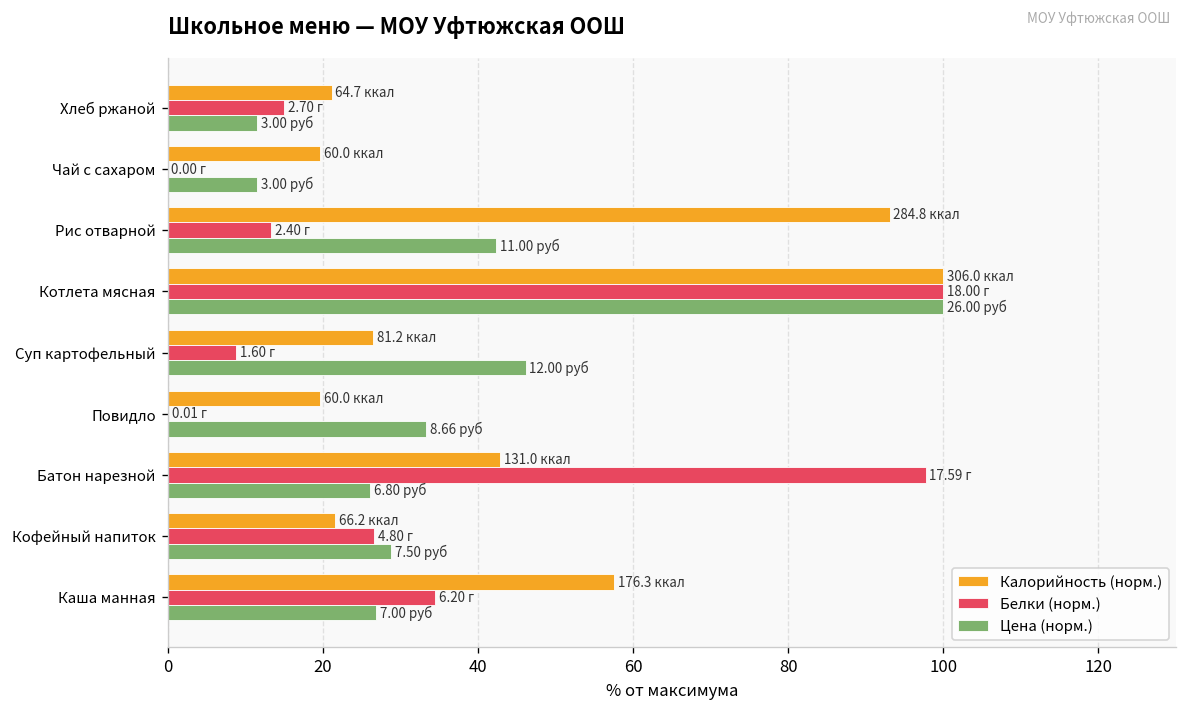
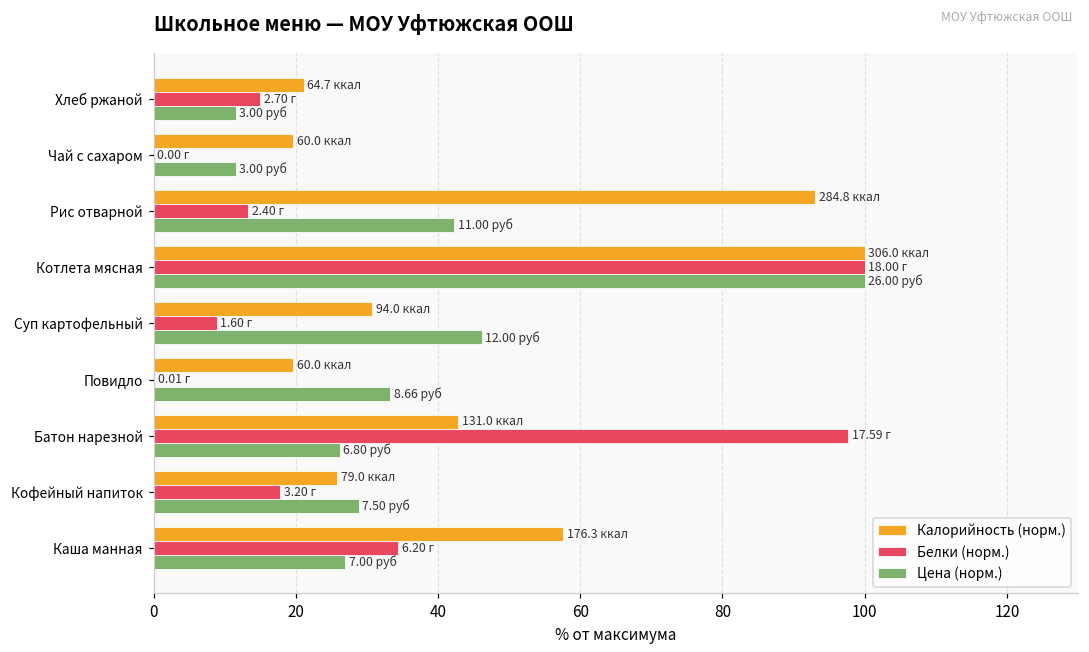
Калорийность (норм.), Суп картофельный: 81.2 -> 94.0
Калорийность (норм.), Кофейный напиток: 66.2 -> 79.0
Белки (норм.), Кофейный напиток: 4.80 -> 3.20
